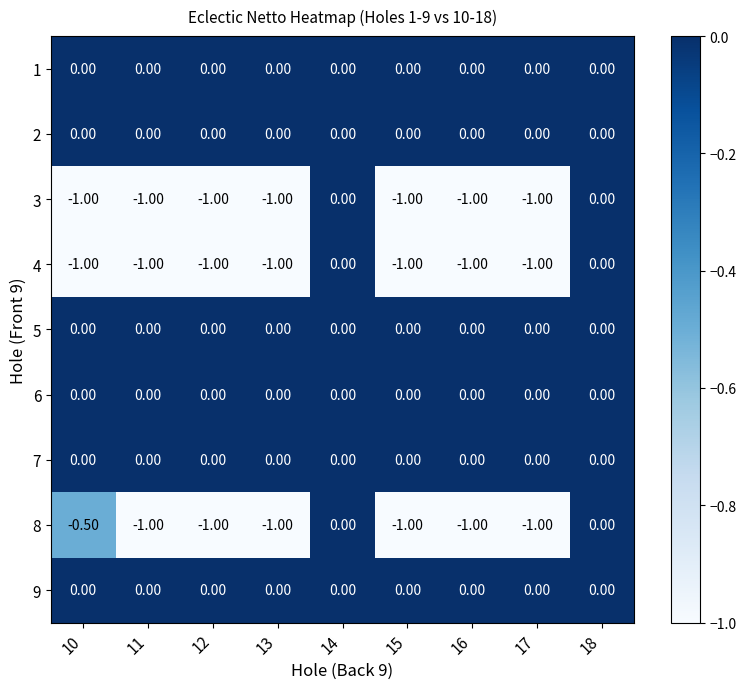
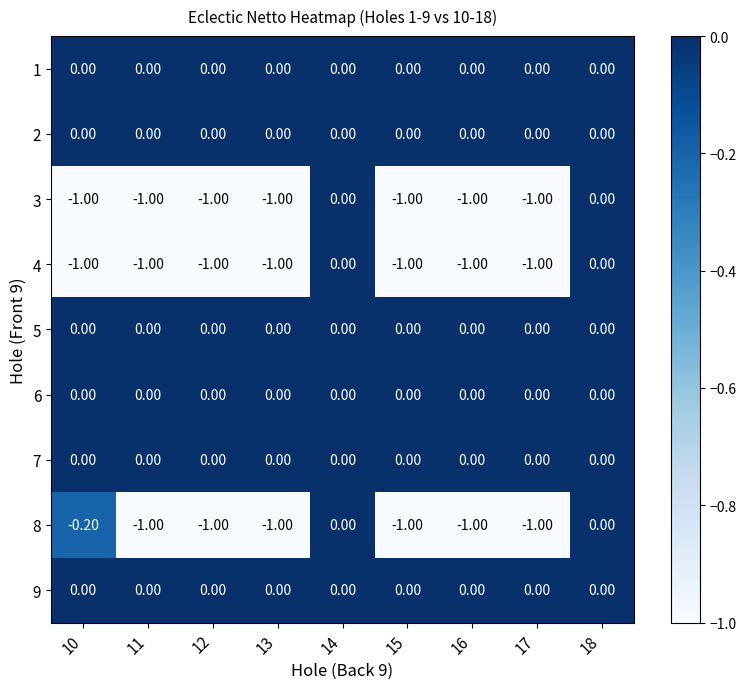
8, 10: -0.50 -> -0.20
